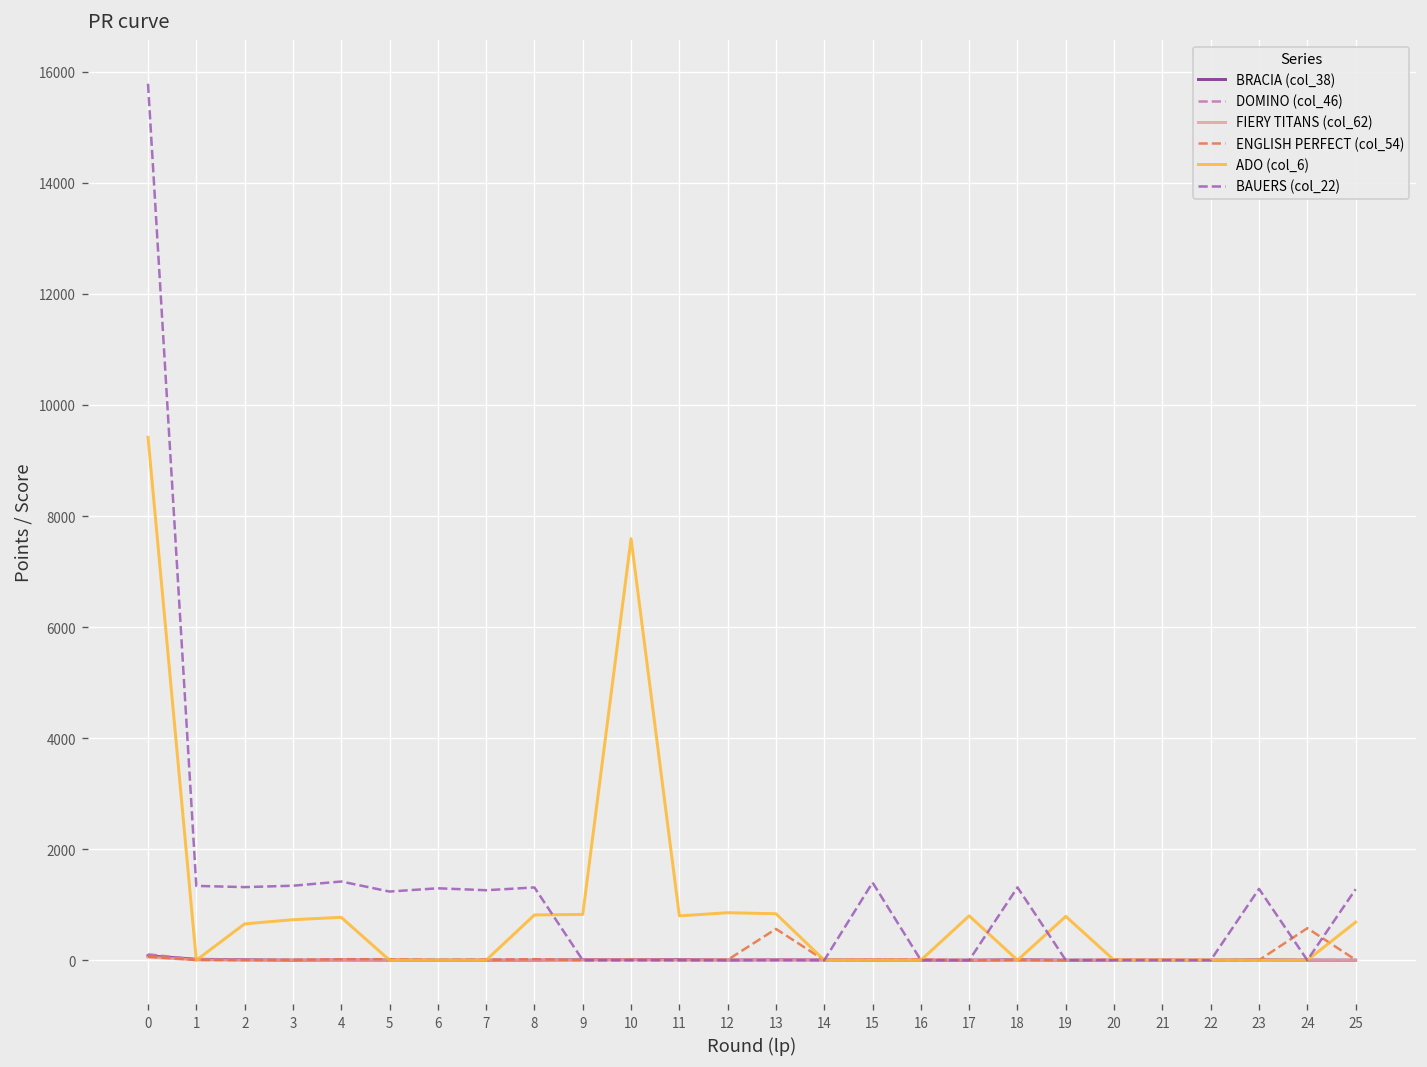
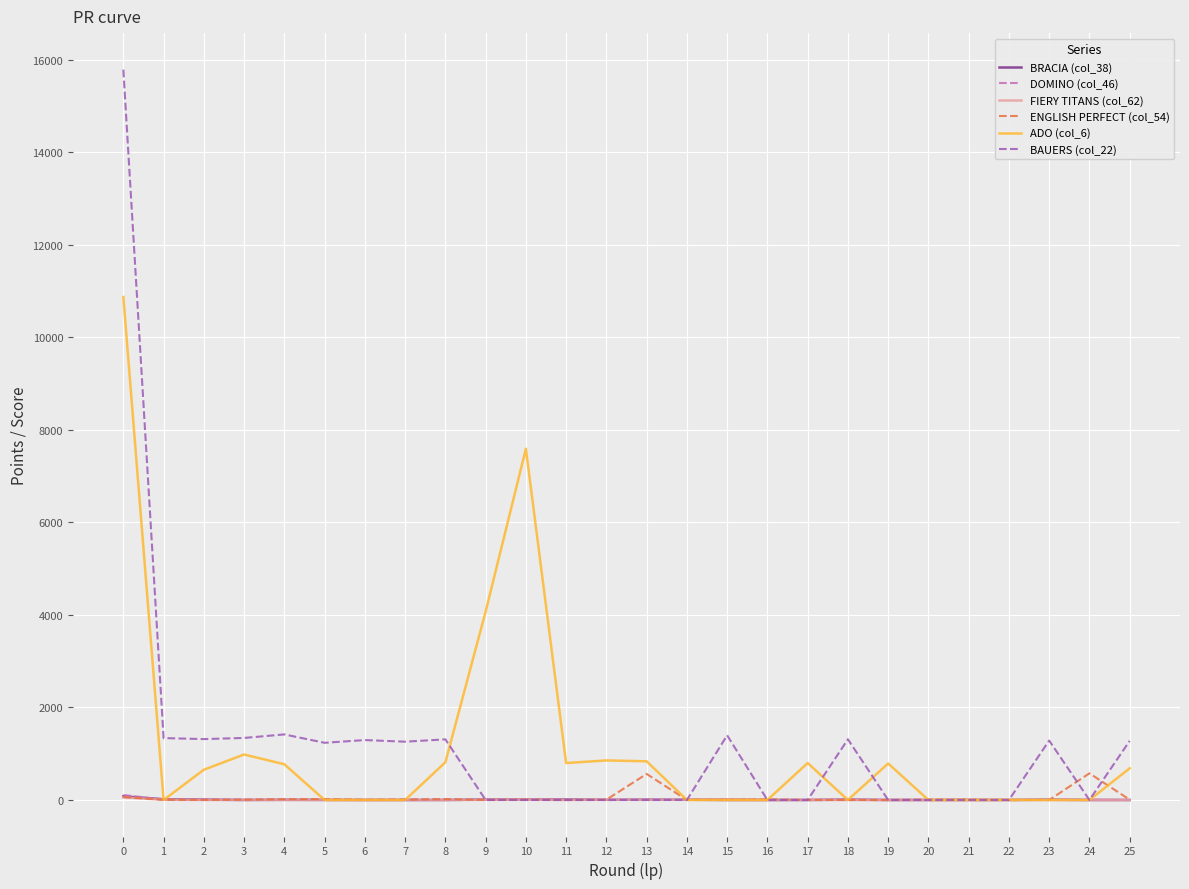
ADO (col_6), 0: 9400 -> 10900
ADO (col_6), 3: 700 -> 1000
ADO (col_6), 9: 800 -> 4100
